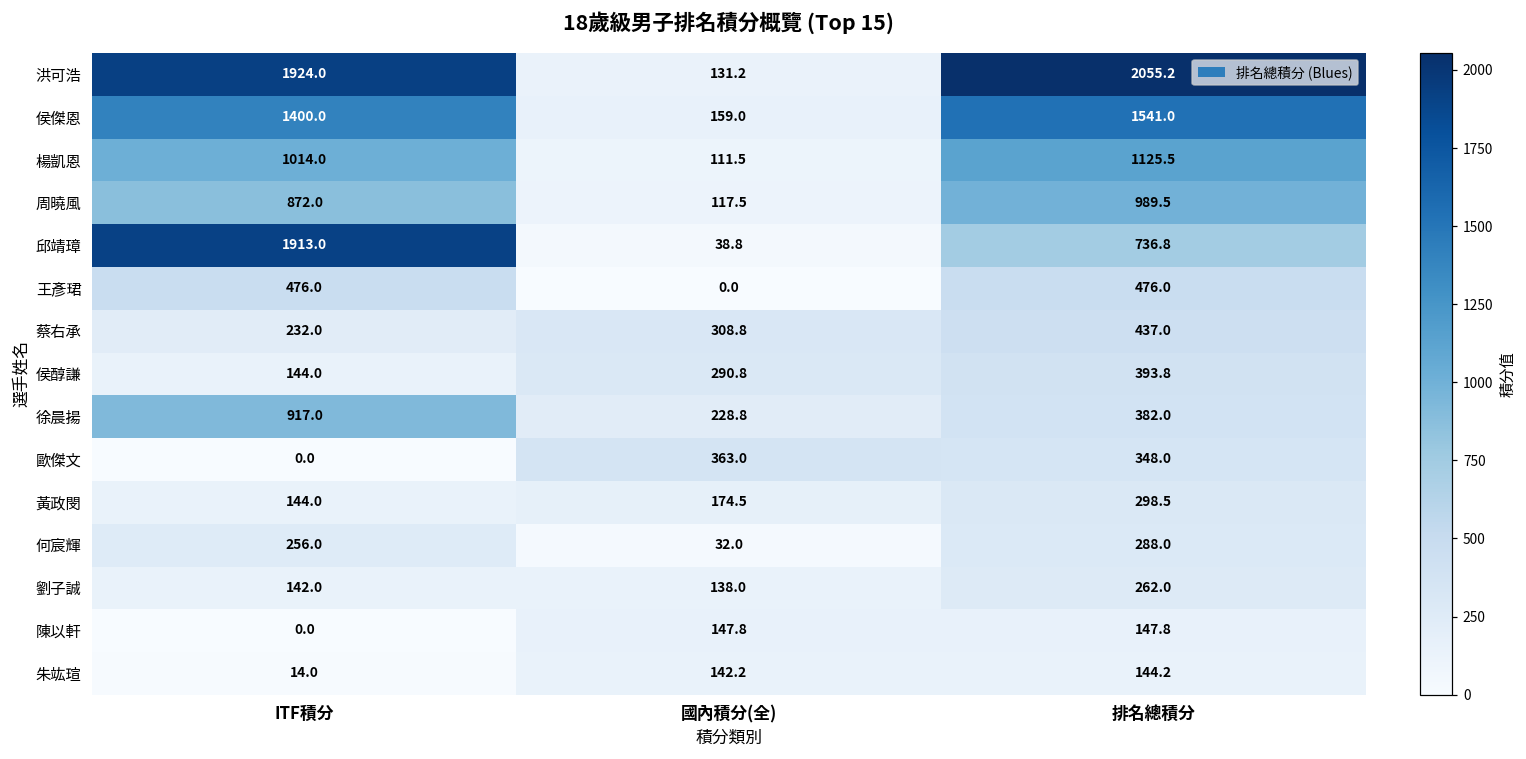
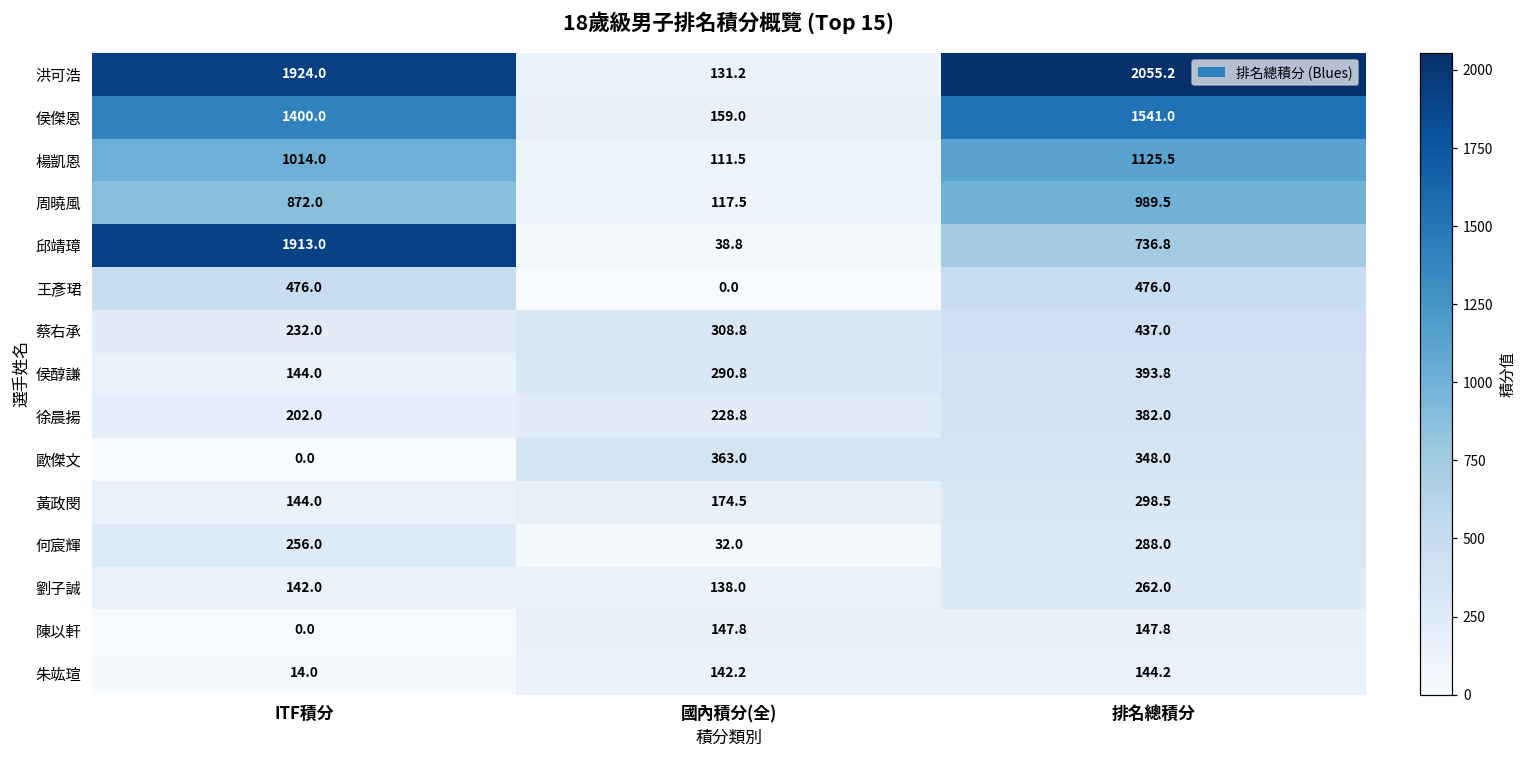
徐晨揚, ITF積分: 917.0 -> 202.0
